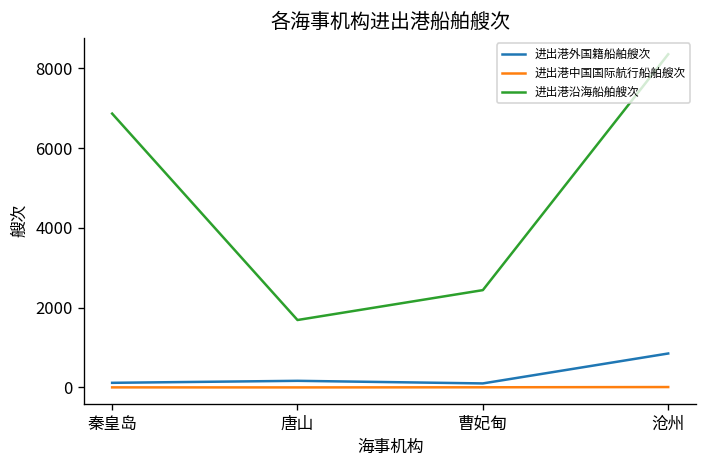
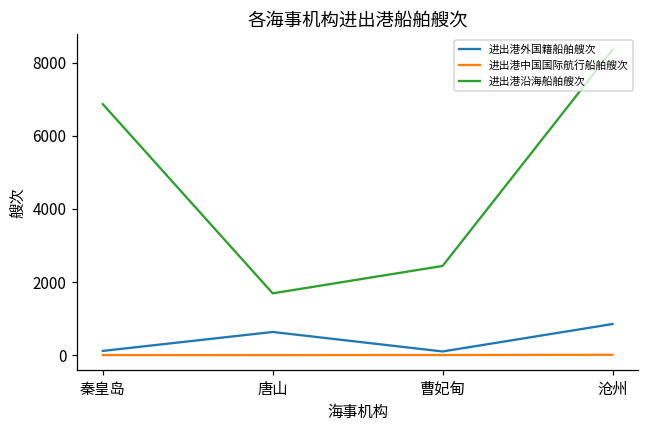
进出港外国籍船舶艘次, 唐山: 200 -> 600
